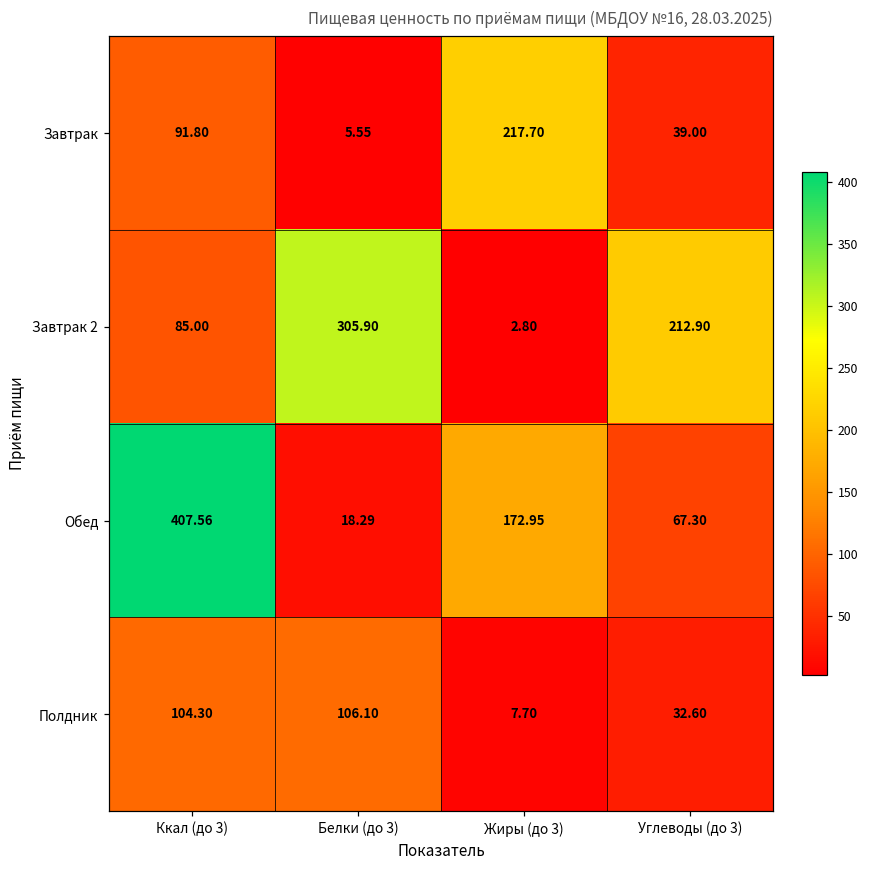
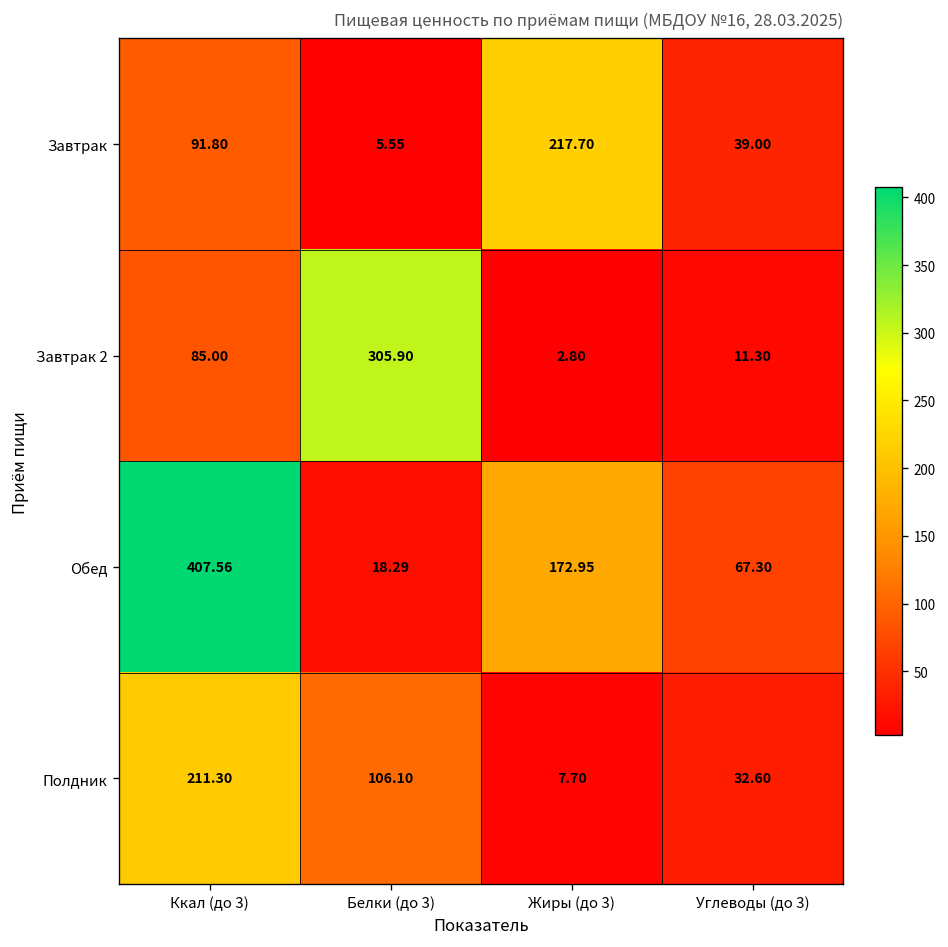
Завтрак 2, Углеводы (до 3): 212.90 -> 11.30
Полдник, Ккал (до 3): 104.30 -> 211.30
